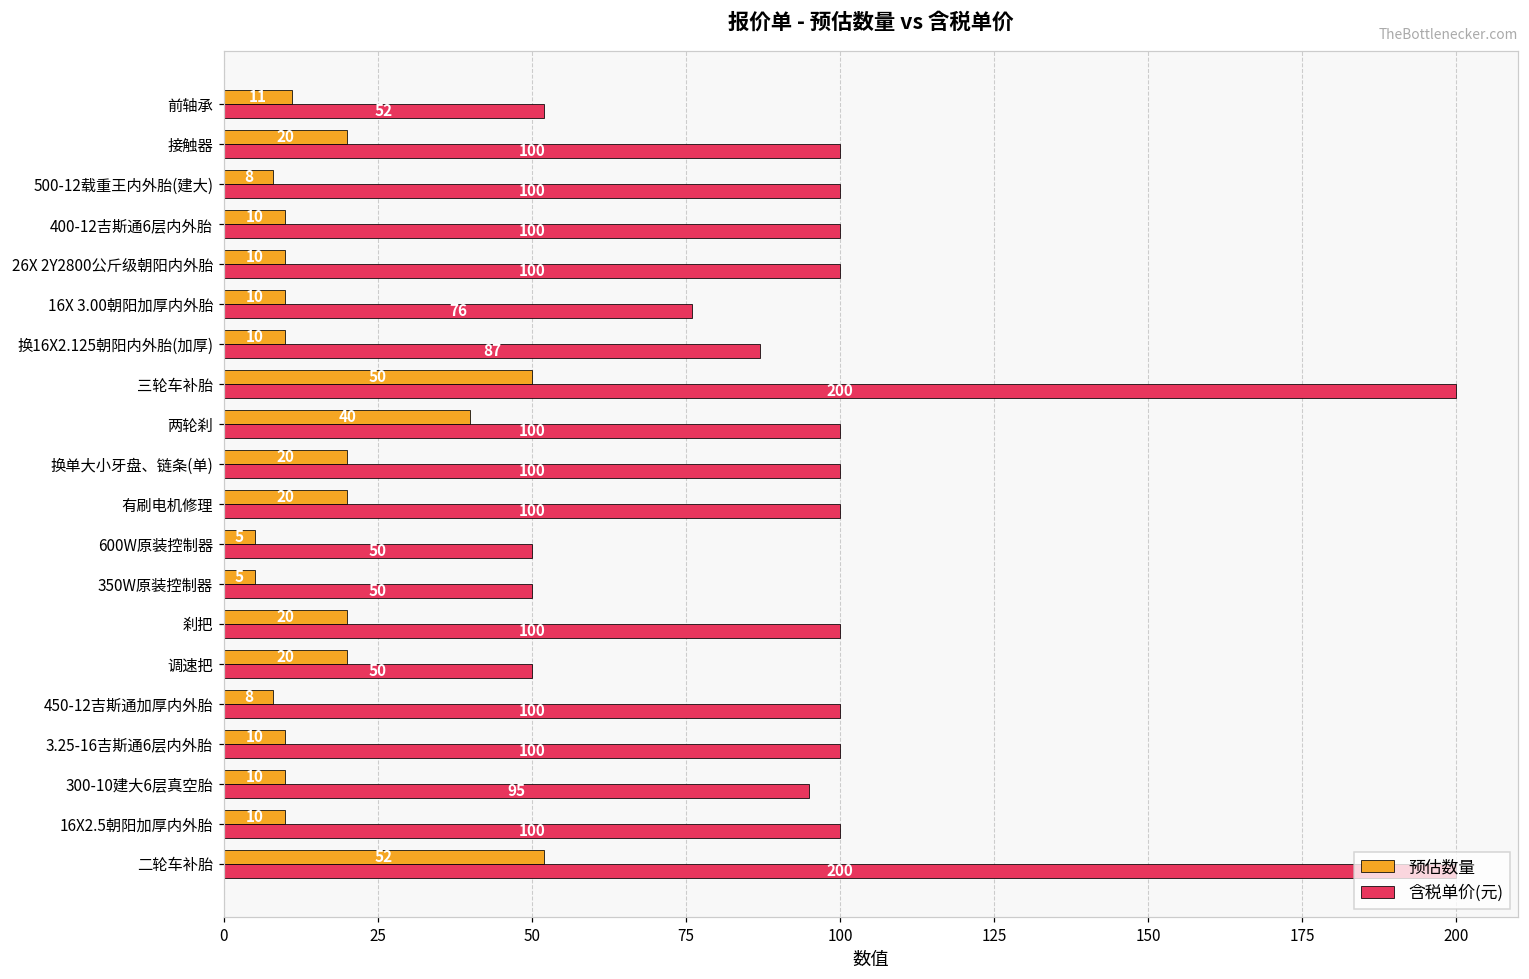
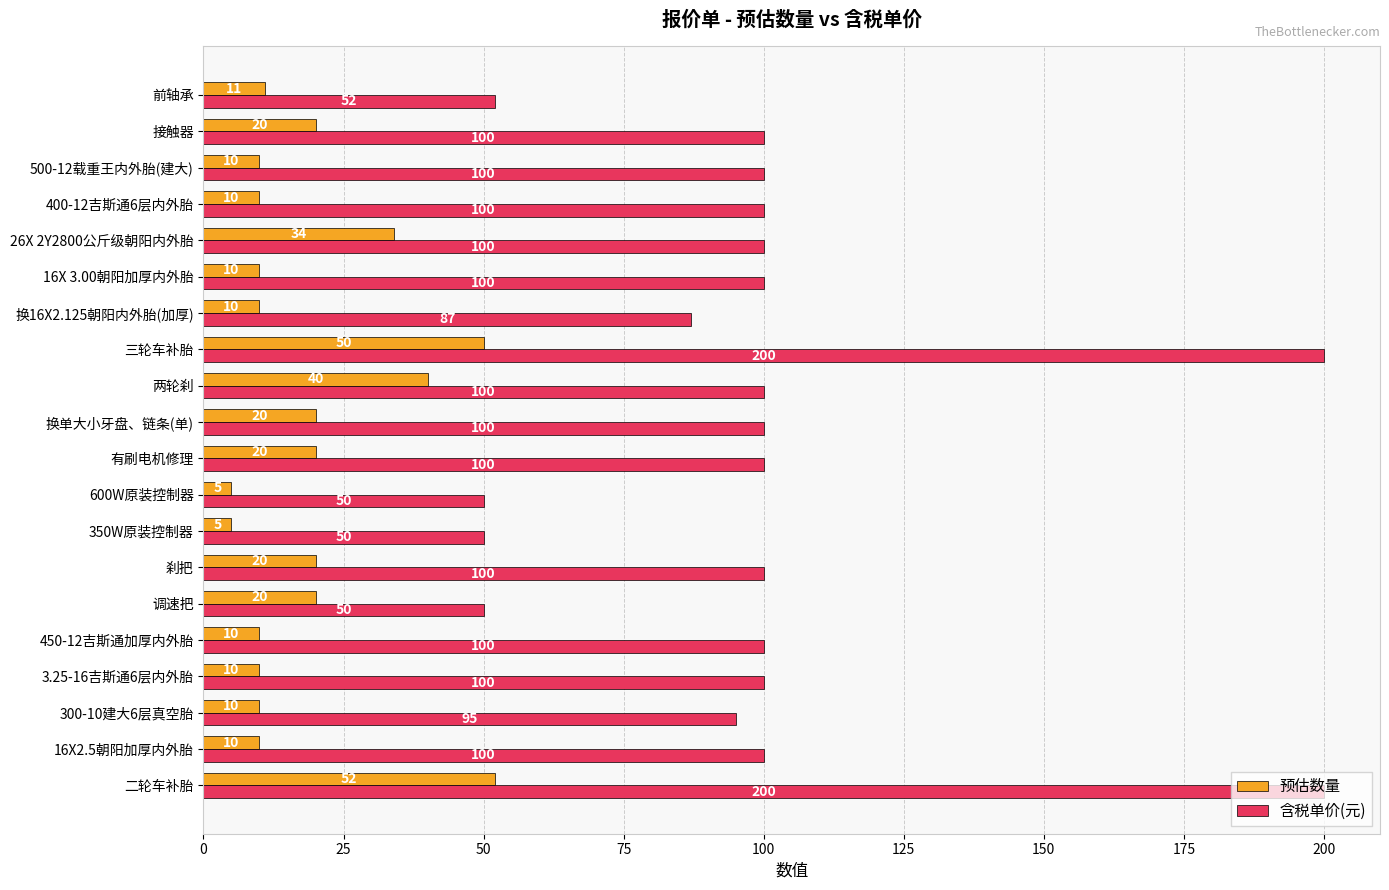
预估数量, 500-12载重王内外胎(建大): 8 -> 10
预估数量, 26X 2Y2800公斤级朝阳内外胎: 10 -> 34
含税单价(元), 16X 3.00朝阳加厚内外胎: 76 -> 100
预估数量, 450-12吉斯通加厚内外胎: 8 -> 10
